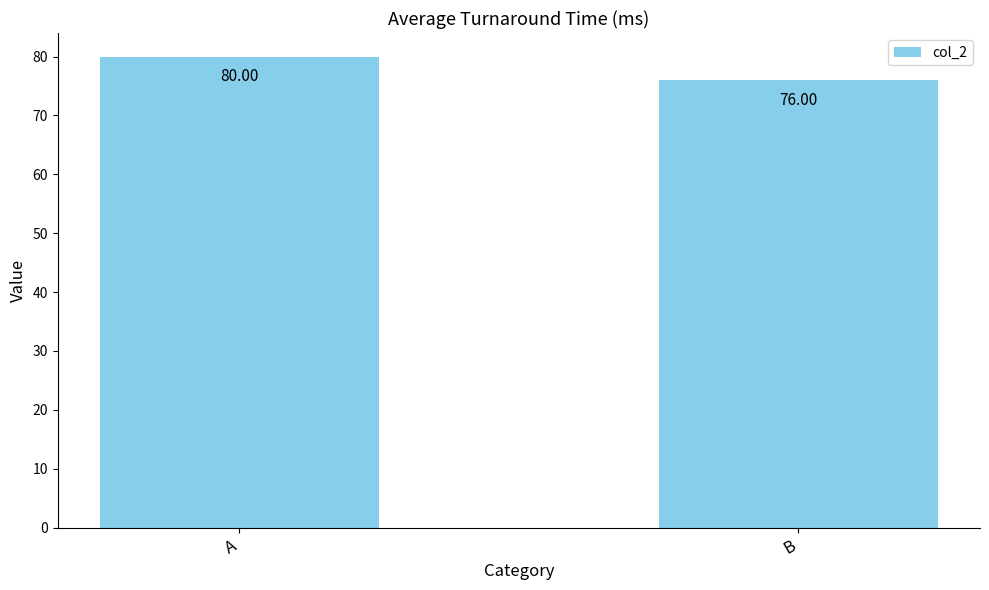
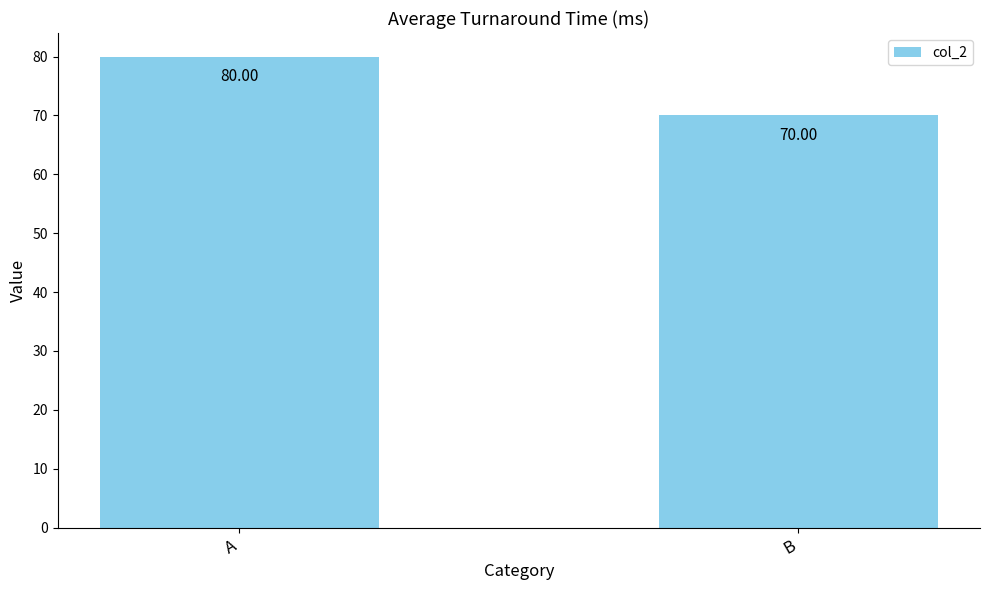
B: 76.00 -> 70.00
